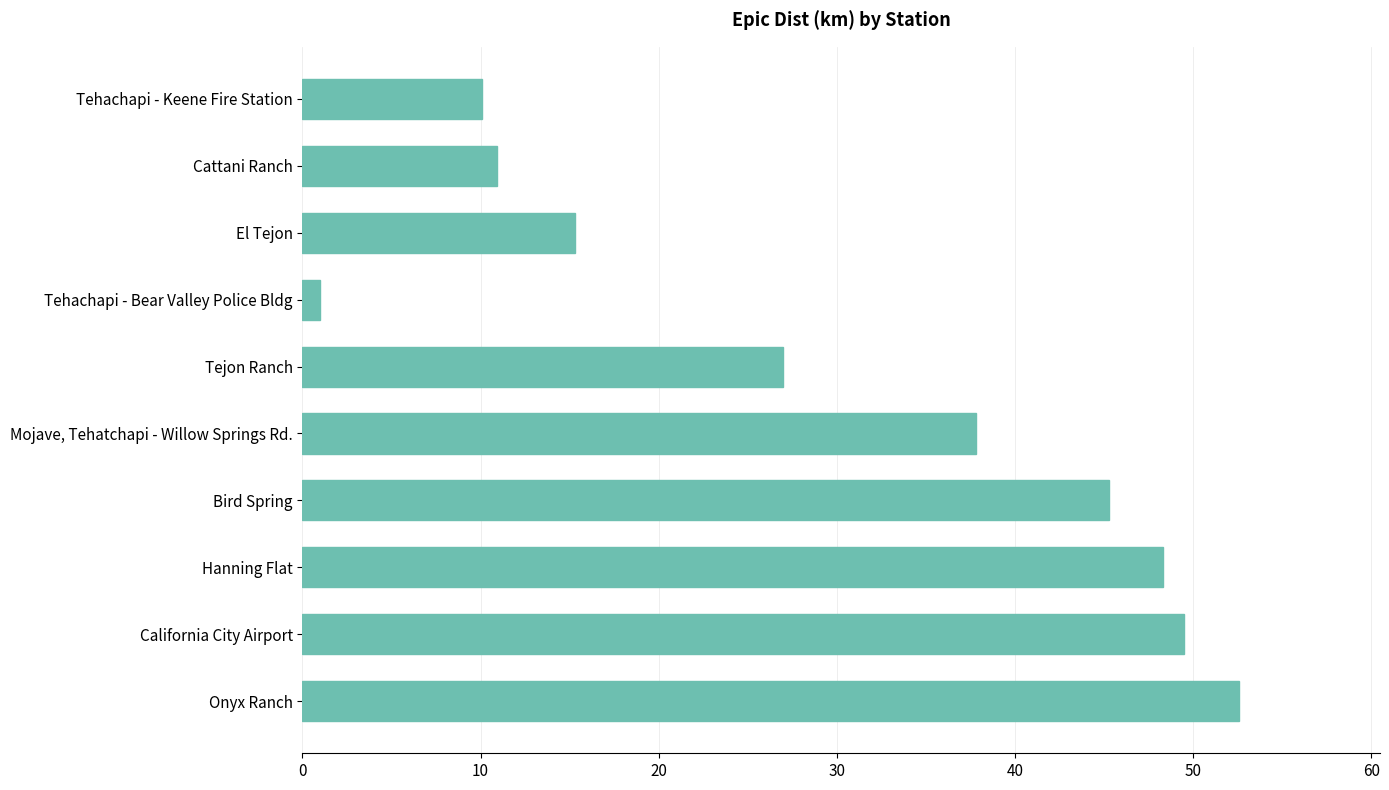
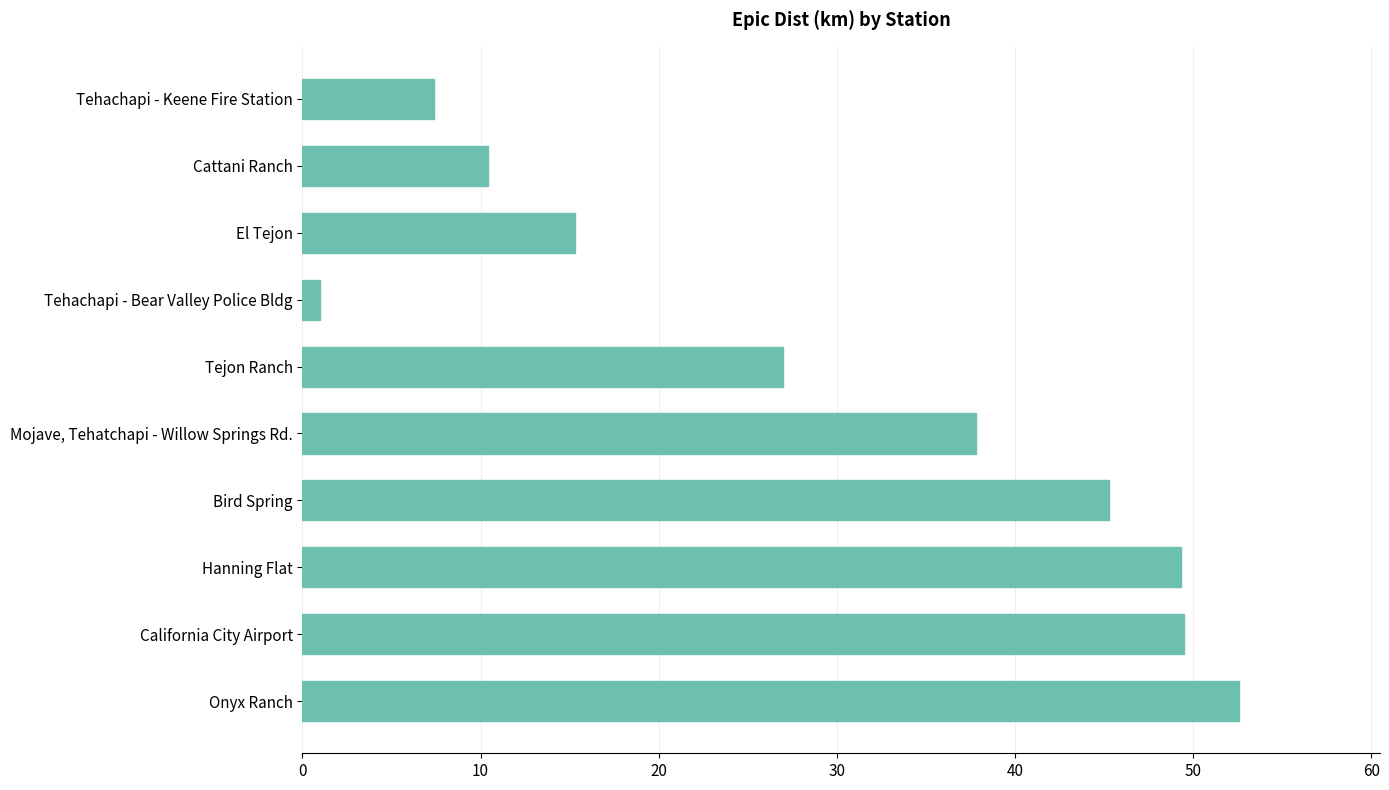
Tehachapi - Keene Fire Station: 10.1 -> 7.4
Cattani Ranch: 10.9 -> 10.4
Hanning Flat: 48.3 -> 49.3
